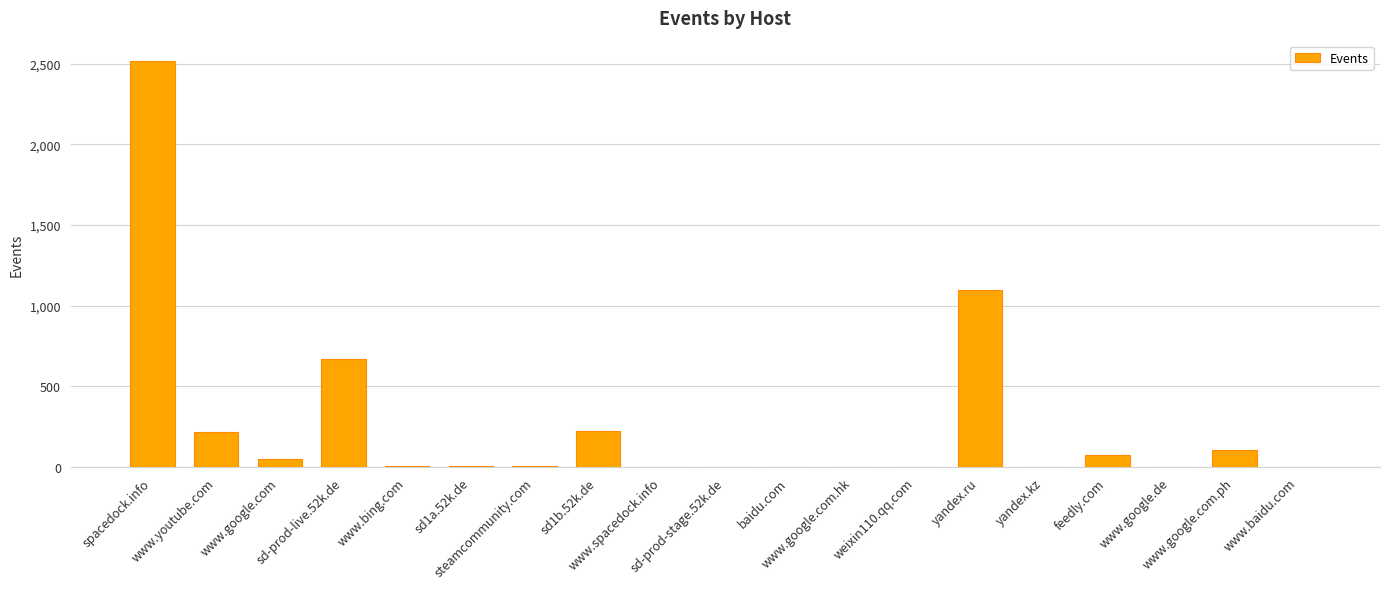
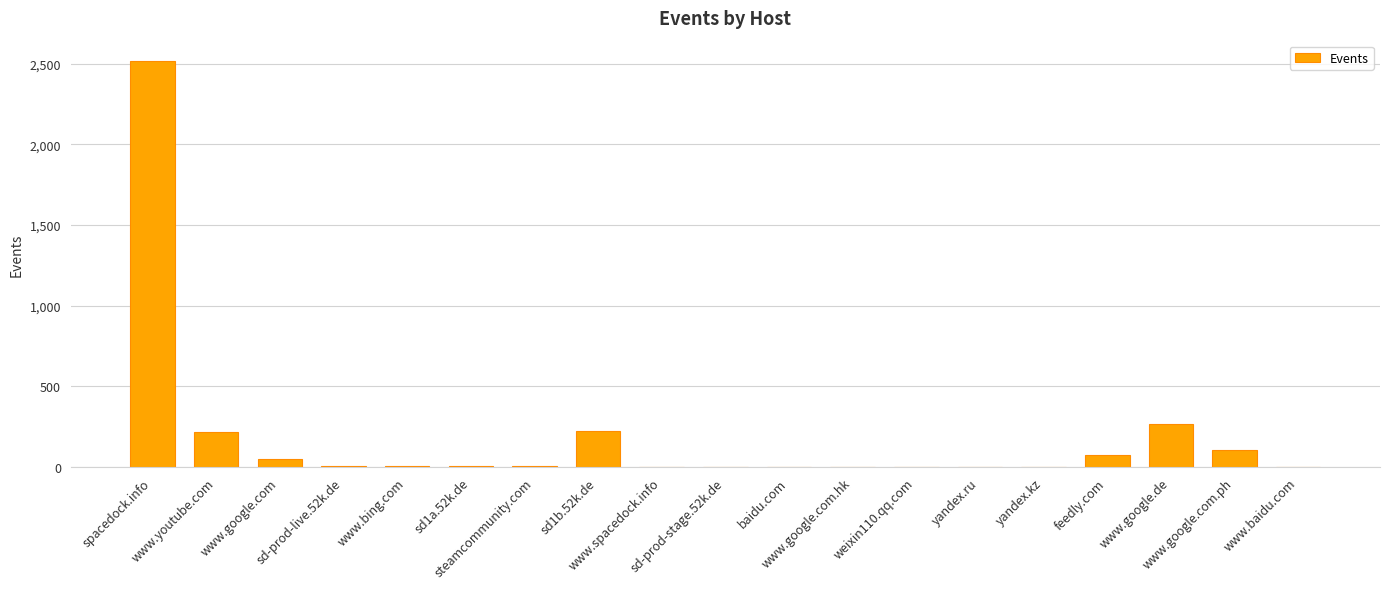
sd-prod-live.52k.de: 670 -> 10
yandex.ru: 1,100 -> 0
www.google.de: 0 -> 270
